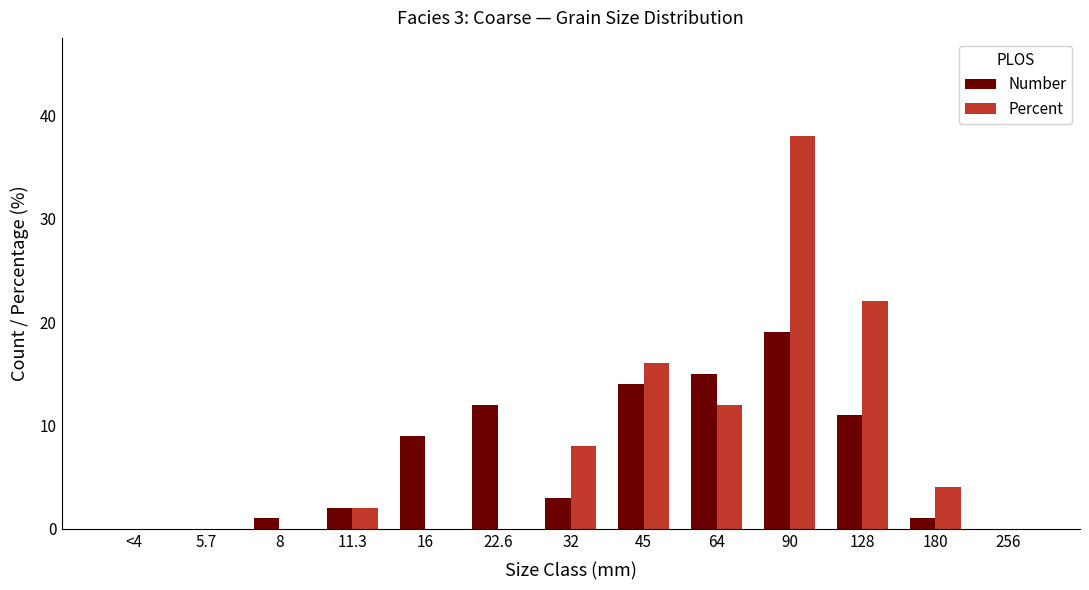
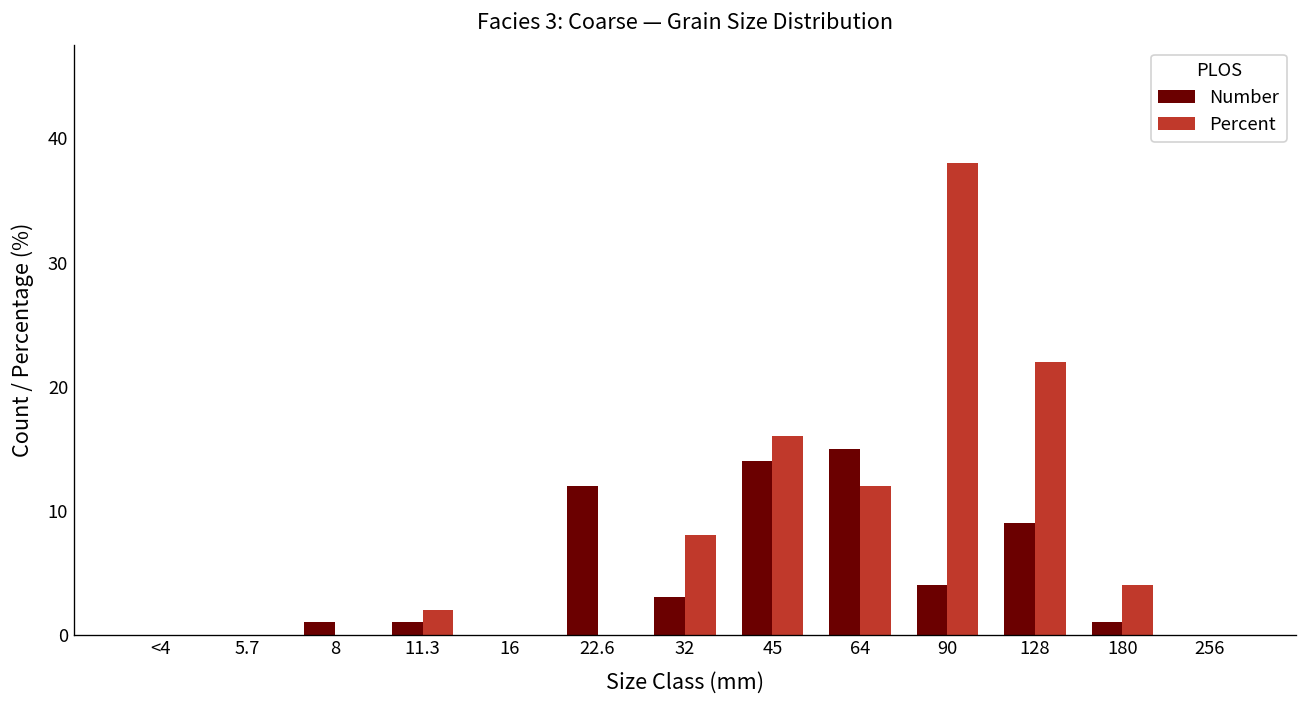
Number, 11.3: 2 -> 1
Number, 16: 9 -> 0
Number, 90: 19 -> 4
Number, 128: 11 -> 9
